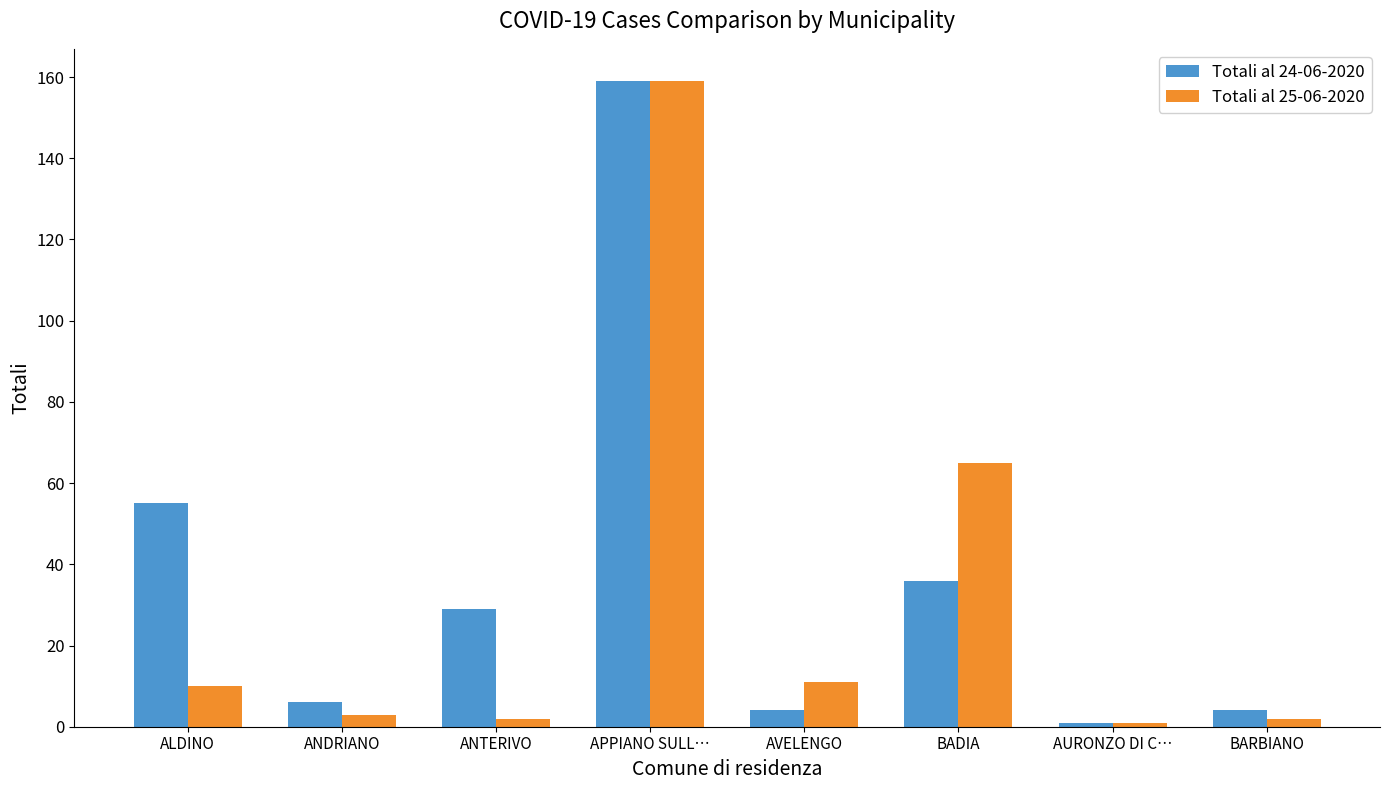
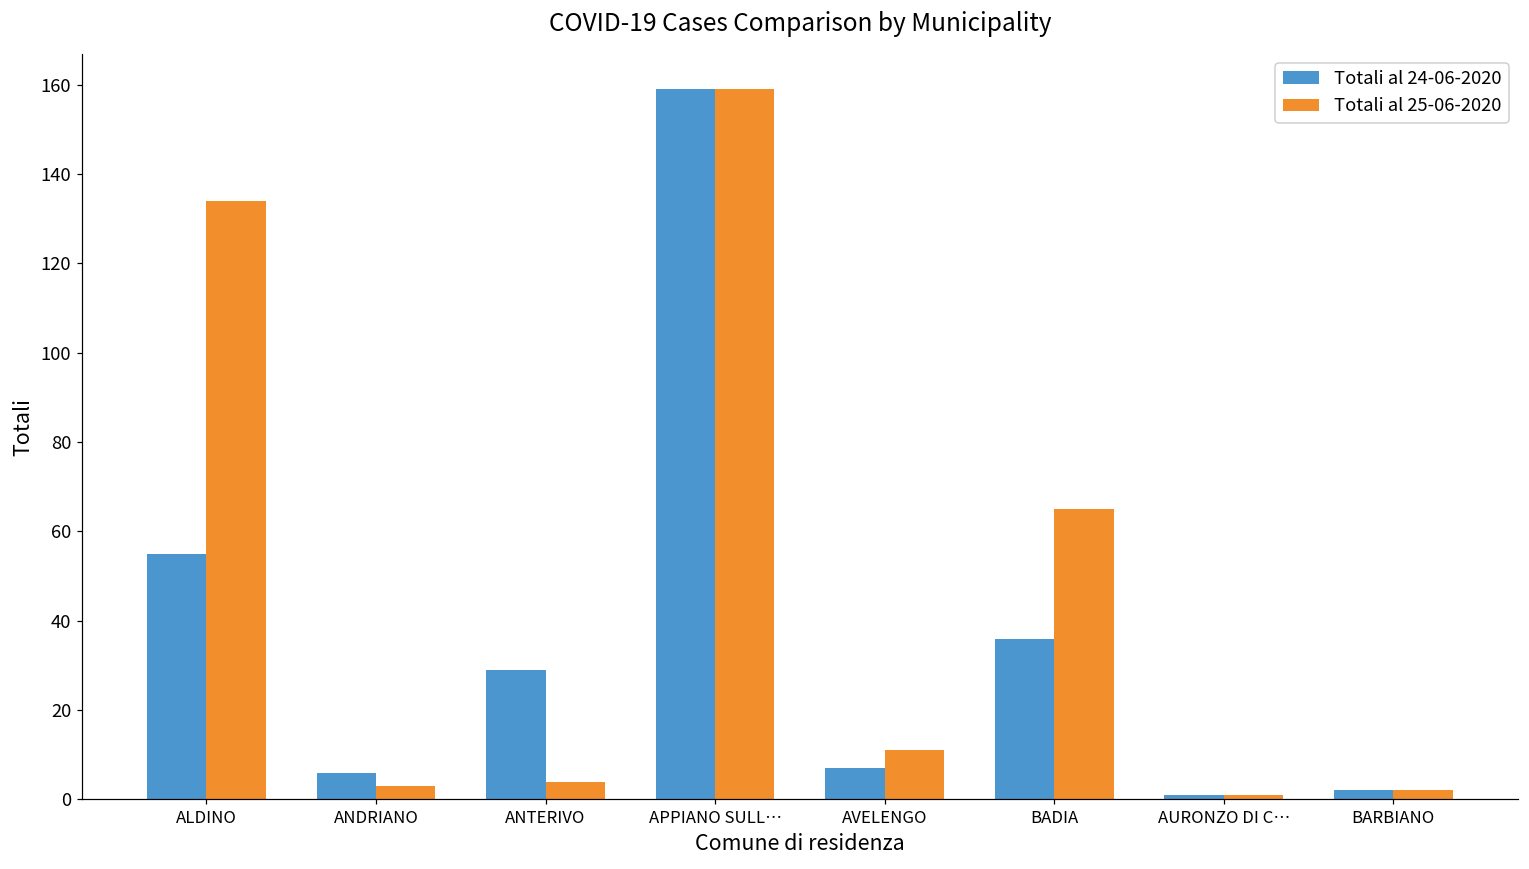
Totali al 25-06-2020, ALDINO: 10 -> 134
Totali al 25-06-2020, ANTERIVO: 2 -> 4
Totali al 24-06-2020, AVELENGO: 4 -> 7
Totali al 24-06-2020, BARBIANO: 4 -> 2
